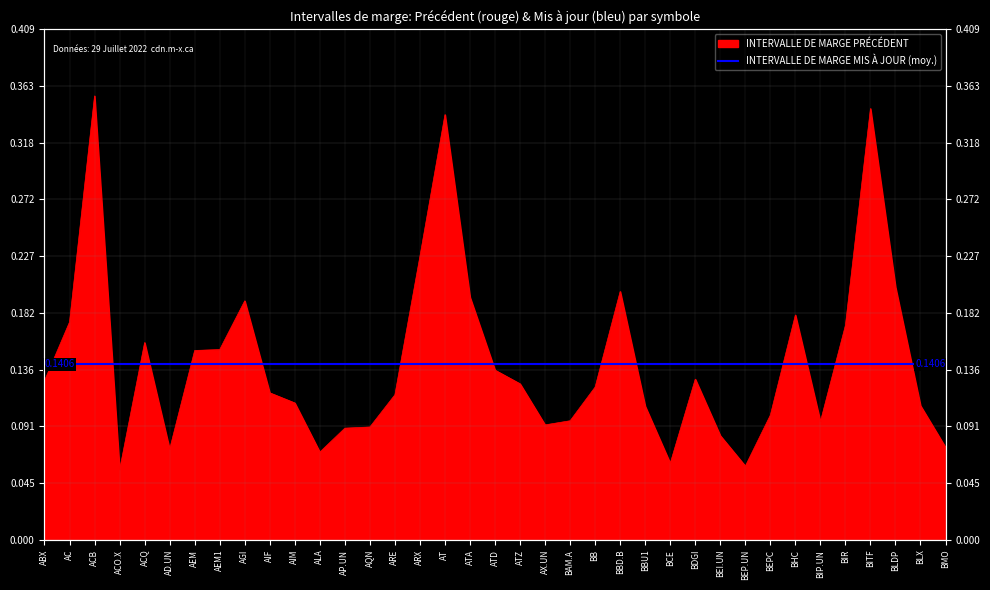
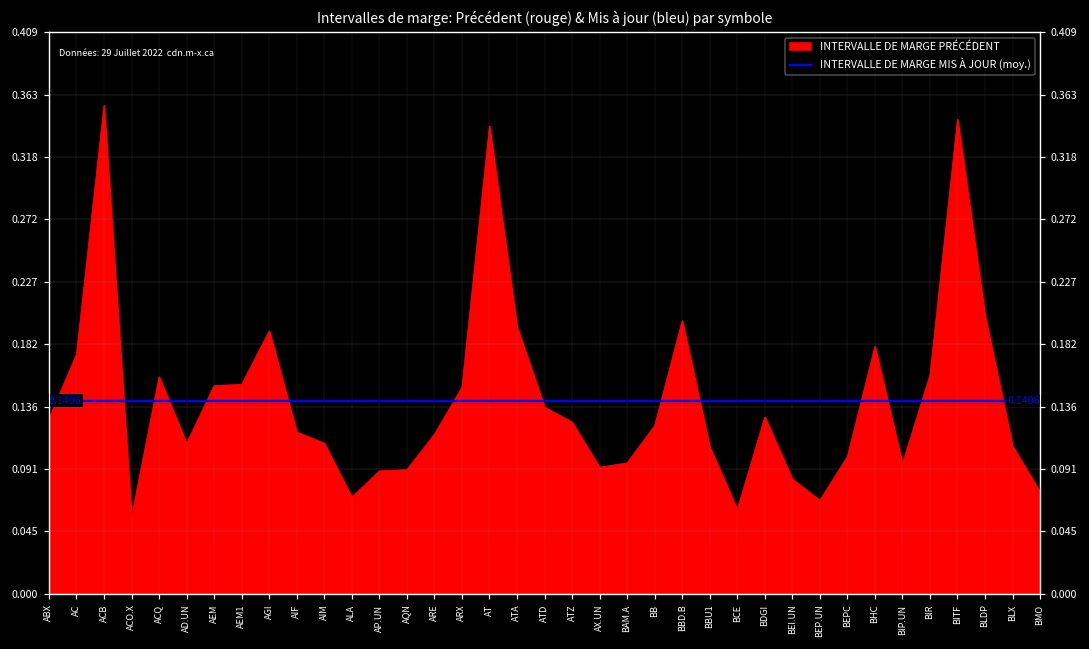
AD.UN: 0.073 -> 0.109
ARX: 0.227 -> 0.150
BEP.UN: 0.059 -> 0.068
BIR: 0.172 -> 0.159
